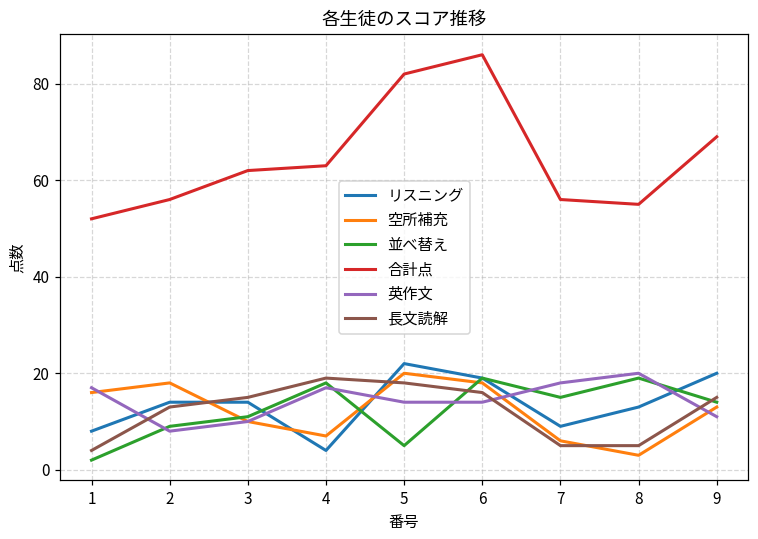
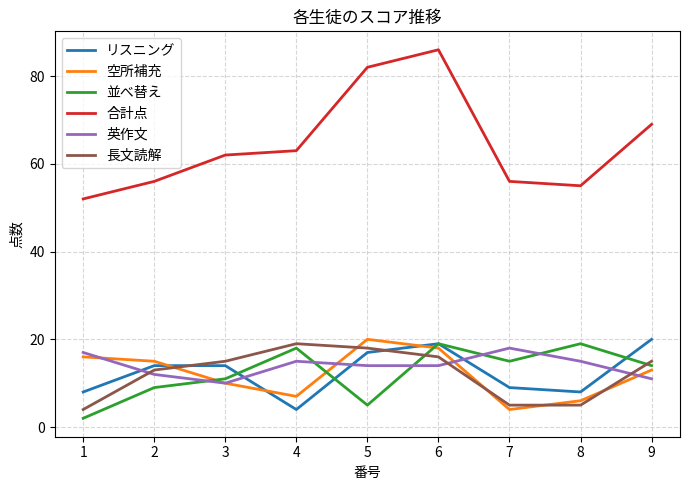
空所補充, 2: 18 -> 15
英作文, 2: 8 -> 12
英作文, 4: 17 -> 15
リスニング, 5: 22 -> 17
空所補充, 7: 6 -> 4
リスニング, 8: 13 -> 8
空所補充, 8: 3 -> 6
英作文, 8: 20 -> 15
